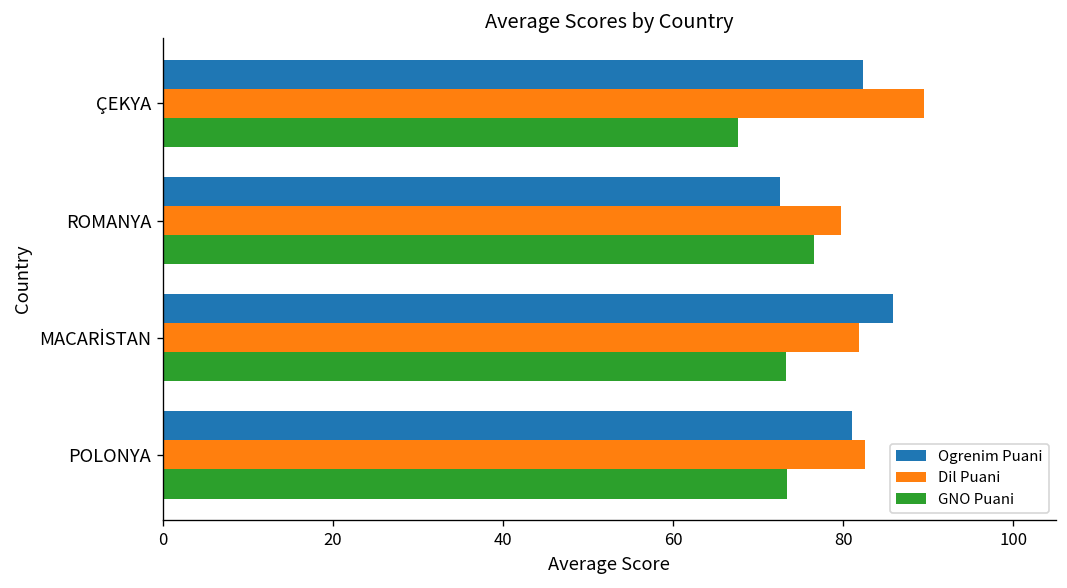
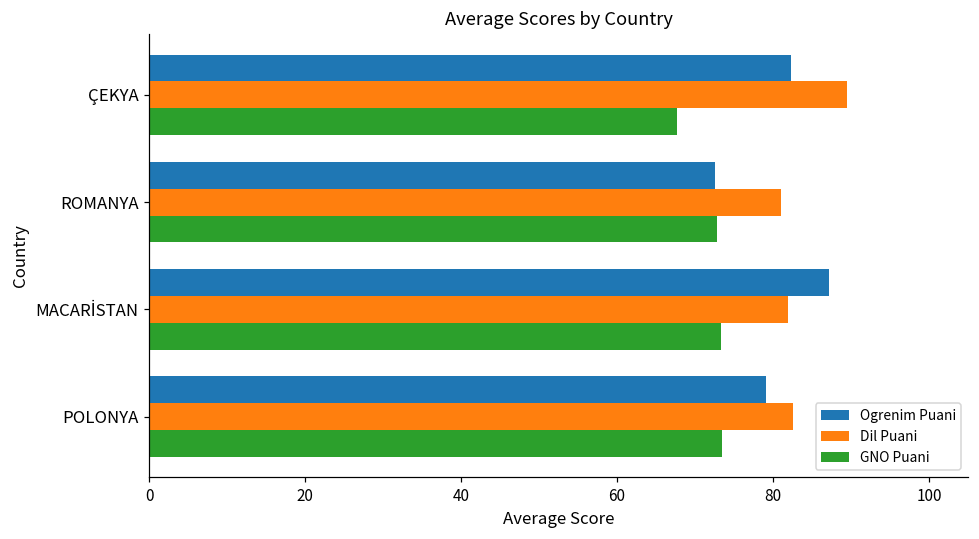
Dil Puani, ROMANYA: 80 -> 81
GNO Puani, ROMANYA: 77 -> 73
Ogrenim Puani, MACARİSTAN: 86 -> 87
Ogrenim Puani, POLONYA: 81 -> 79
